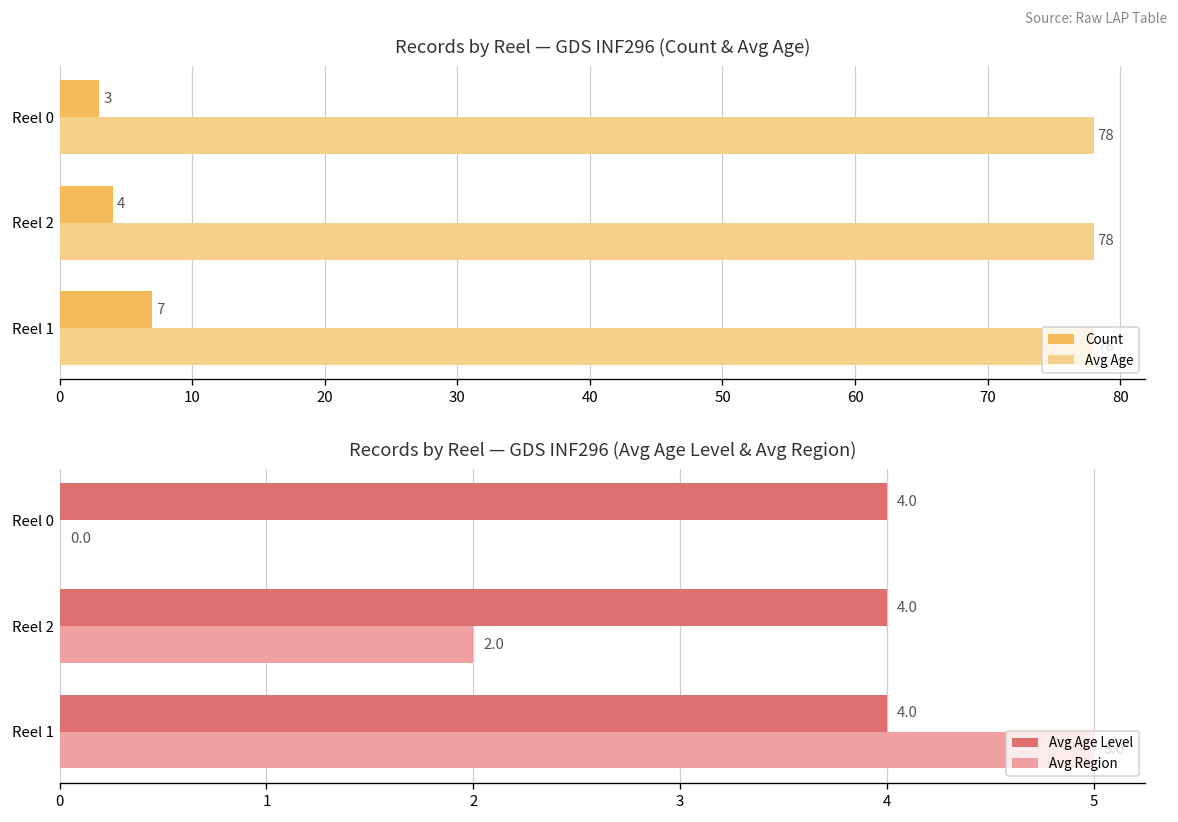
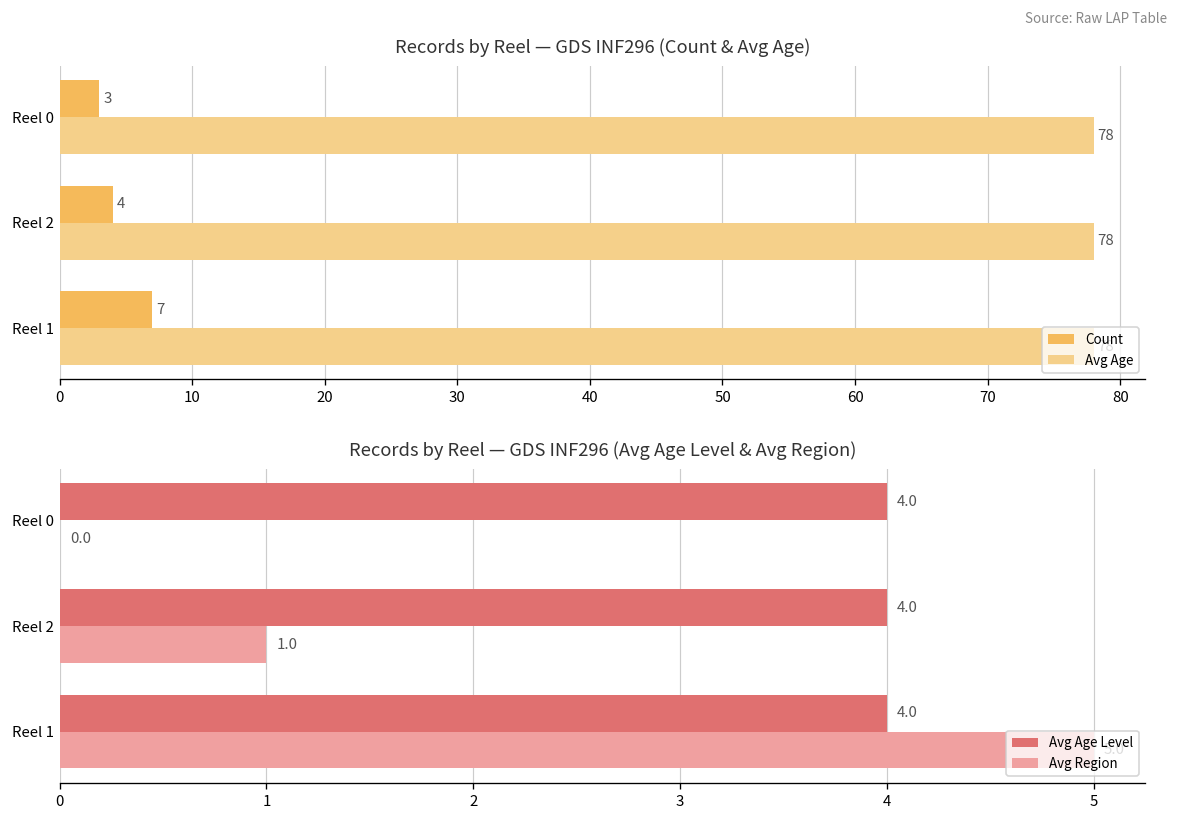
Records by Reel — GDS INF296 (Avg Age Level & Avg Region), Avg Region, Reel 2: 2.0 -> 1.0
